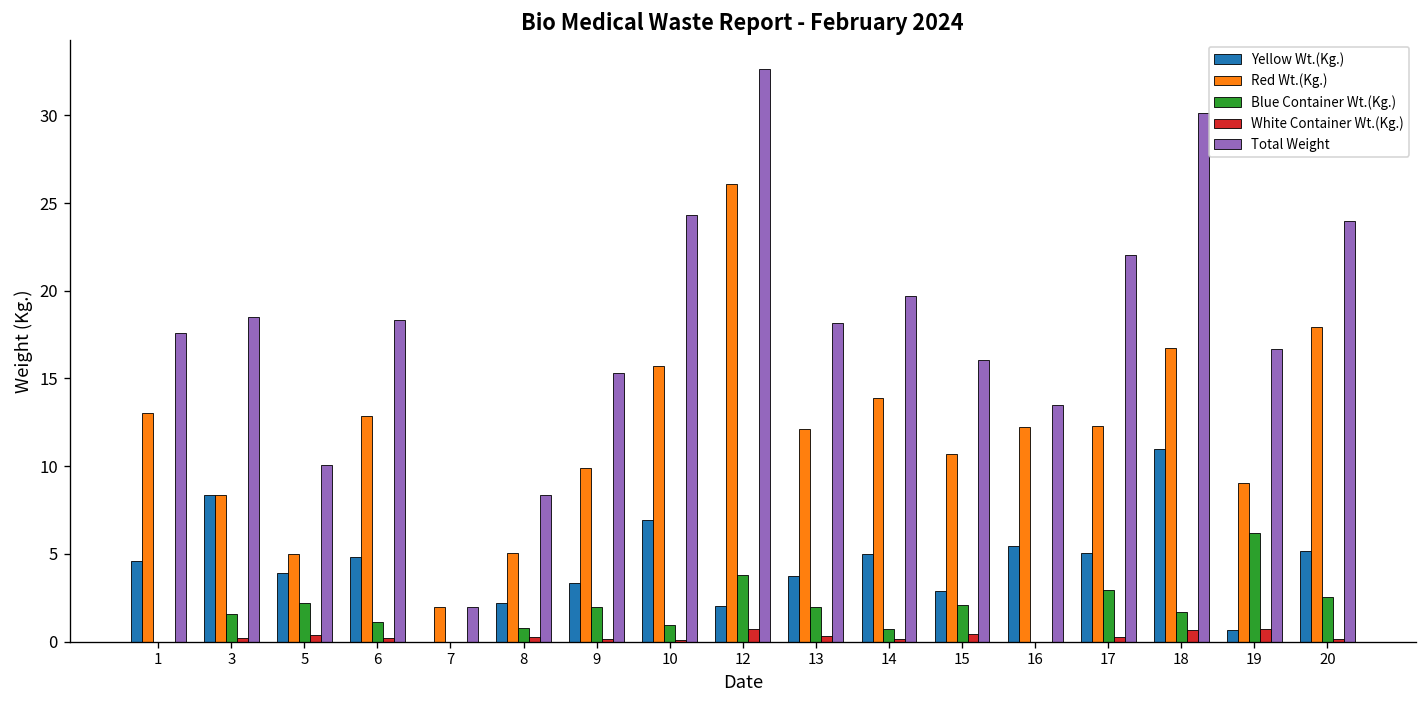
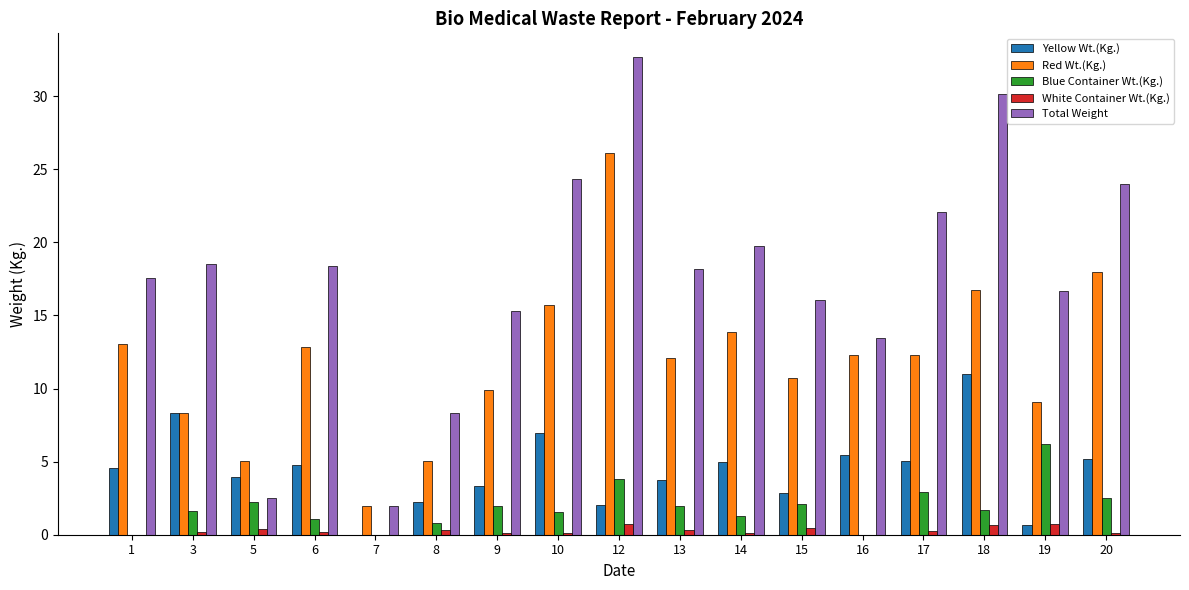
Total Weight, 5: 10.1 -> 2.5
Blue Container Wt.(Kg.), 10: 1.0 -> 1.5
Blue Container Wt.(Kg.), 14: 0.7 -> 1.3
